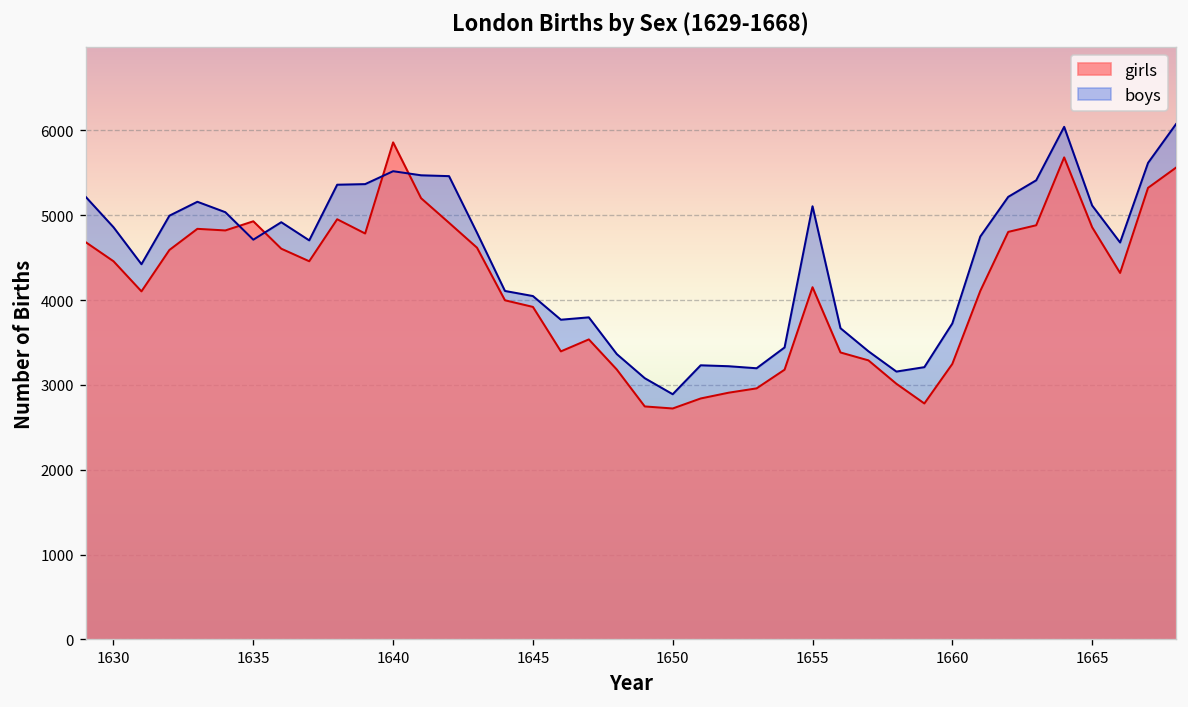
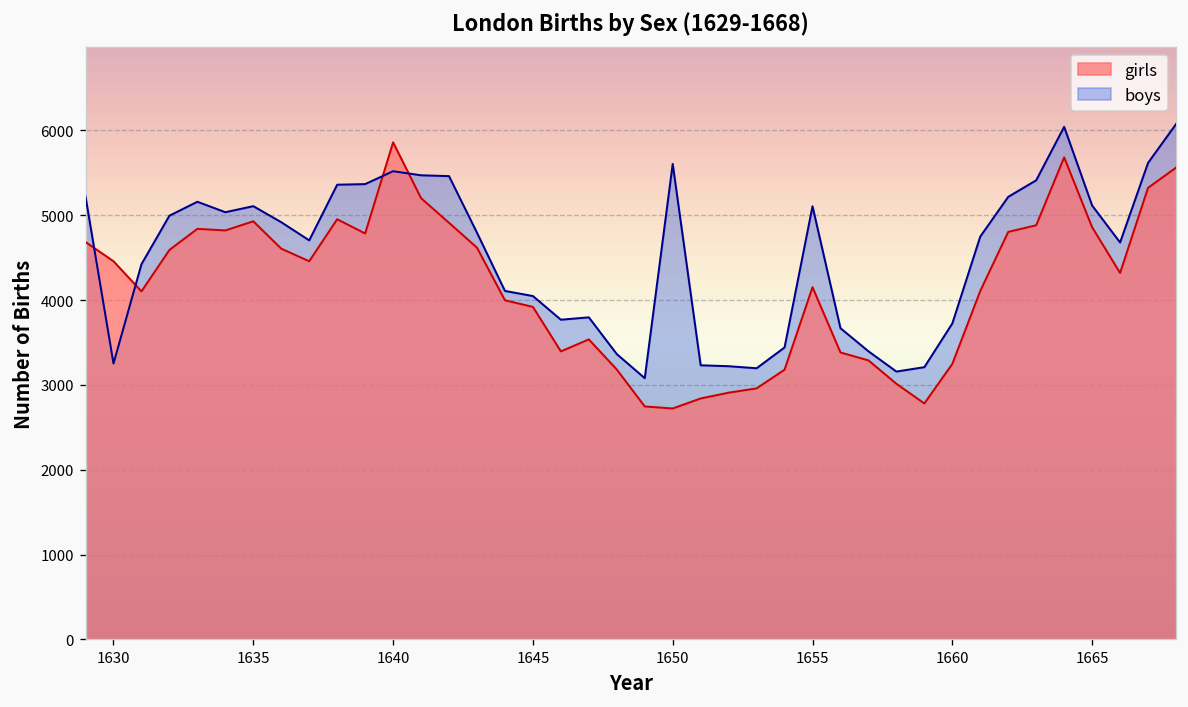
boys, 1630: 4900 -> 3300
boys, 1635: 4700 -> 5100
boys, 1650: 2900 -> 5600
